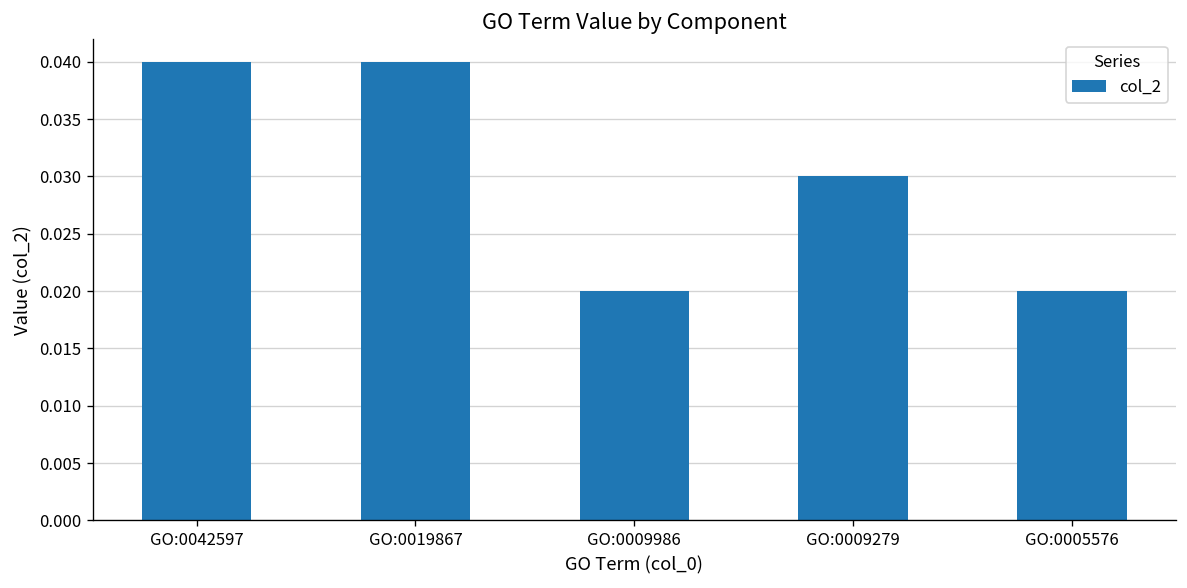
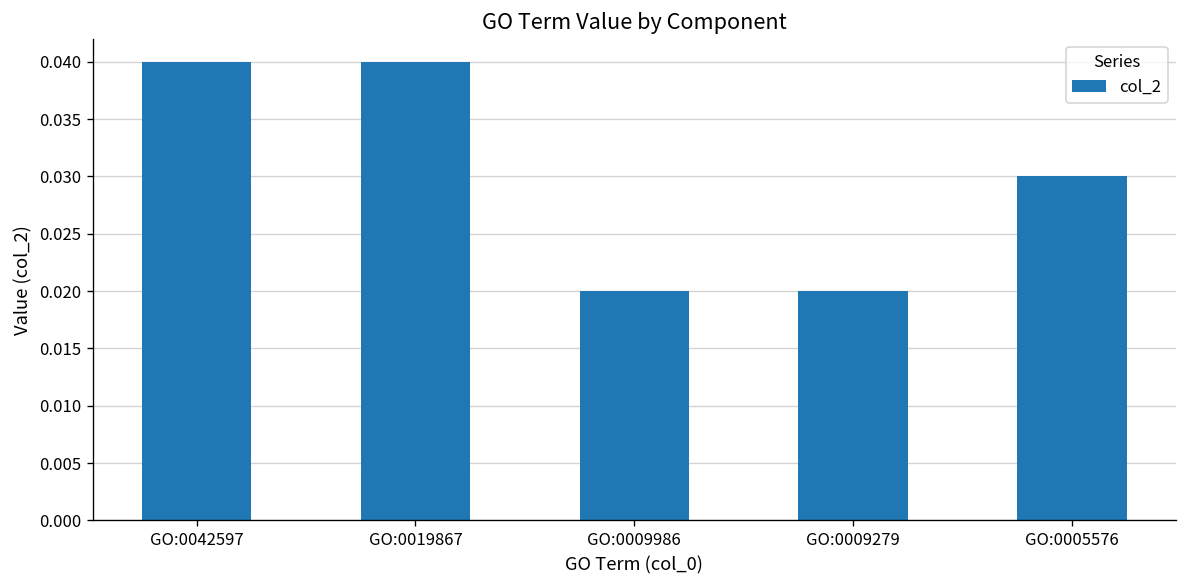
GO:0009279: 0.03 -> 0.02
GO:0005576: 0.02 -> 0.03
